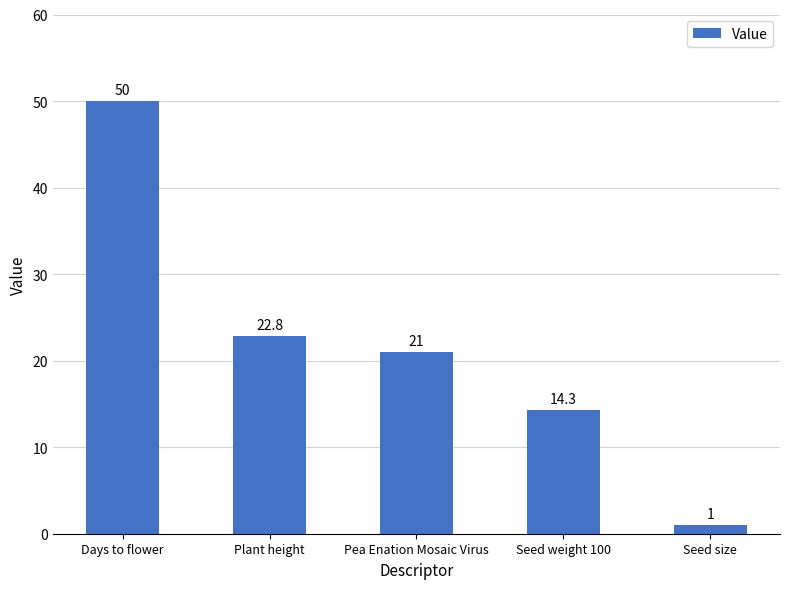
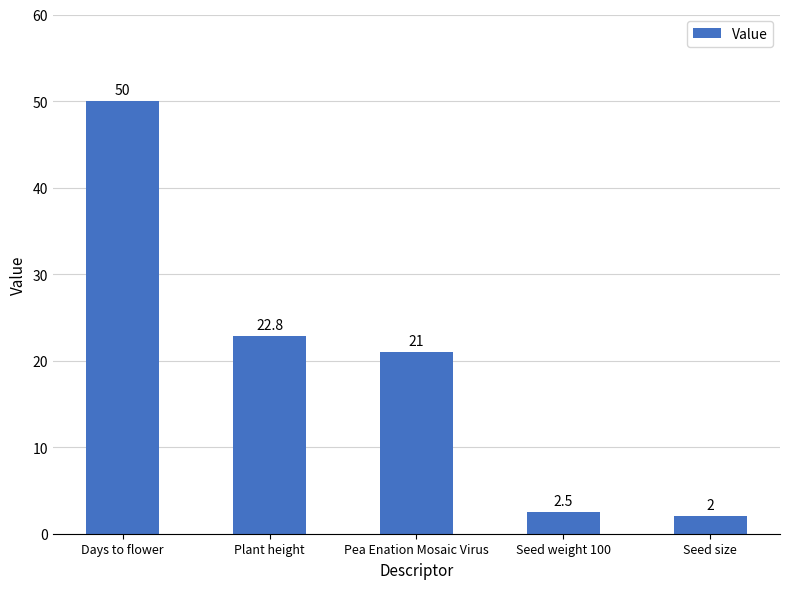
Seed weight 100: 14.3 -> 2.5
Seed size: 1 -> 2
